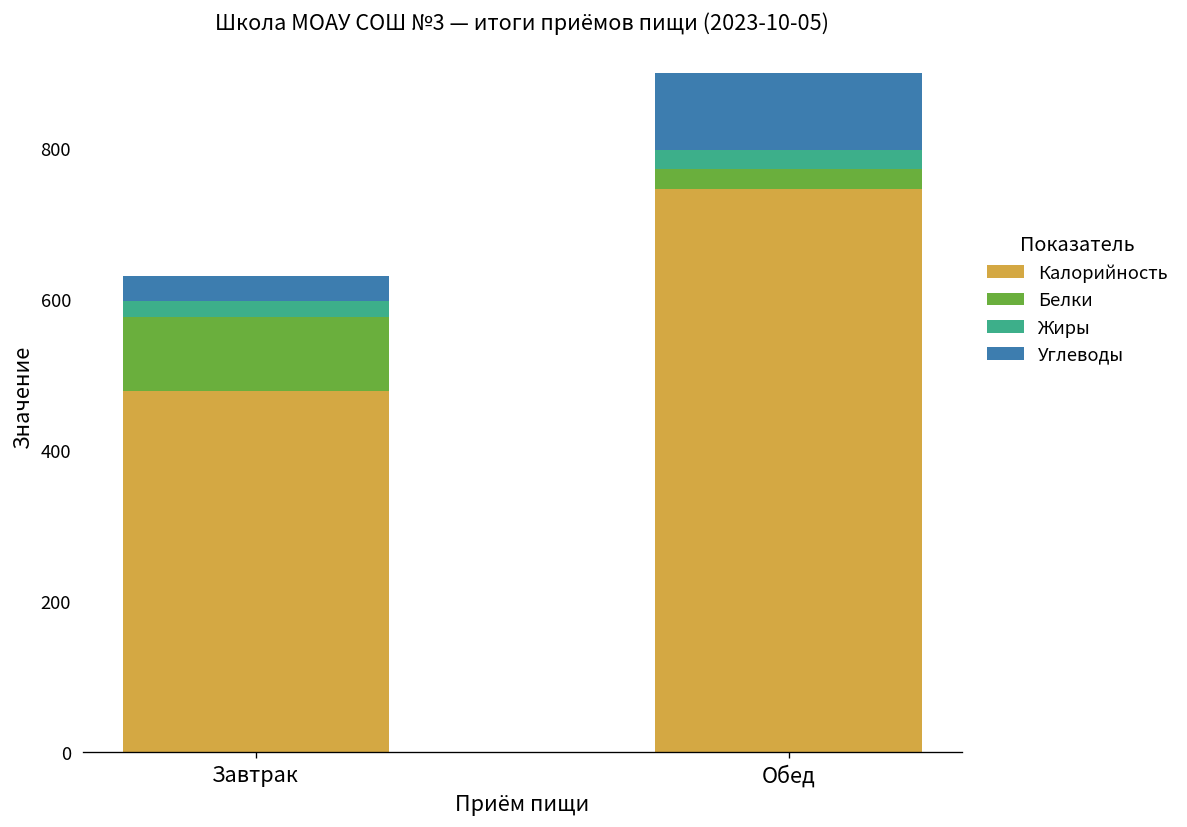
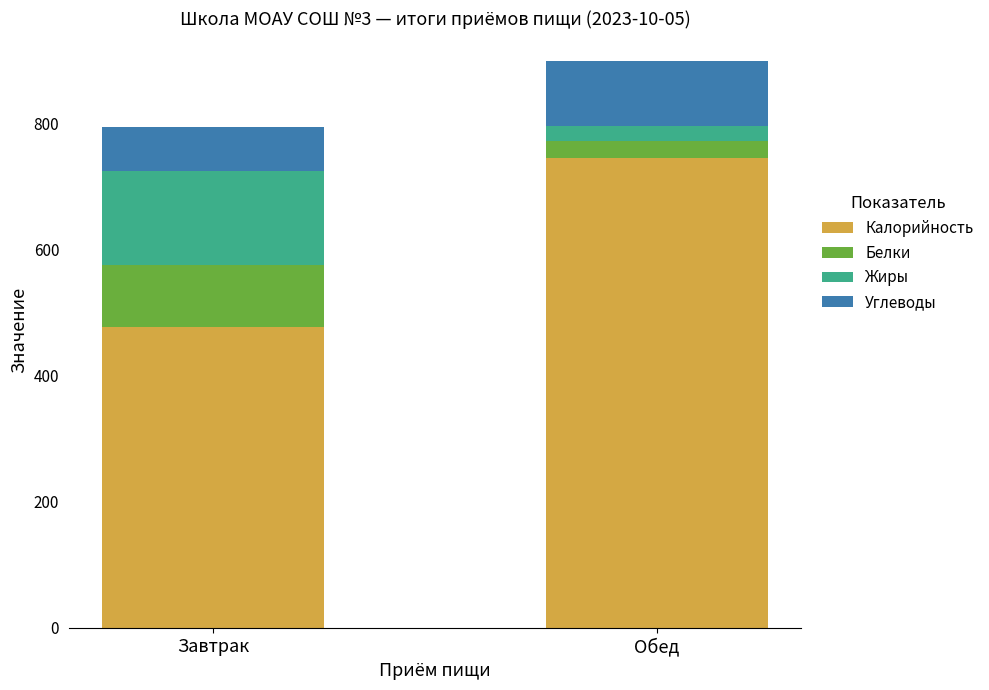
Жиры, Завтрак: 20 -> 150
Углеводы, Завтрак: 30 -> 70
